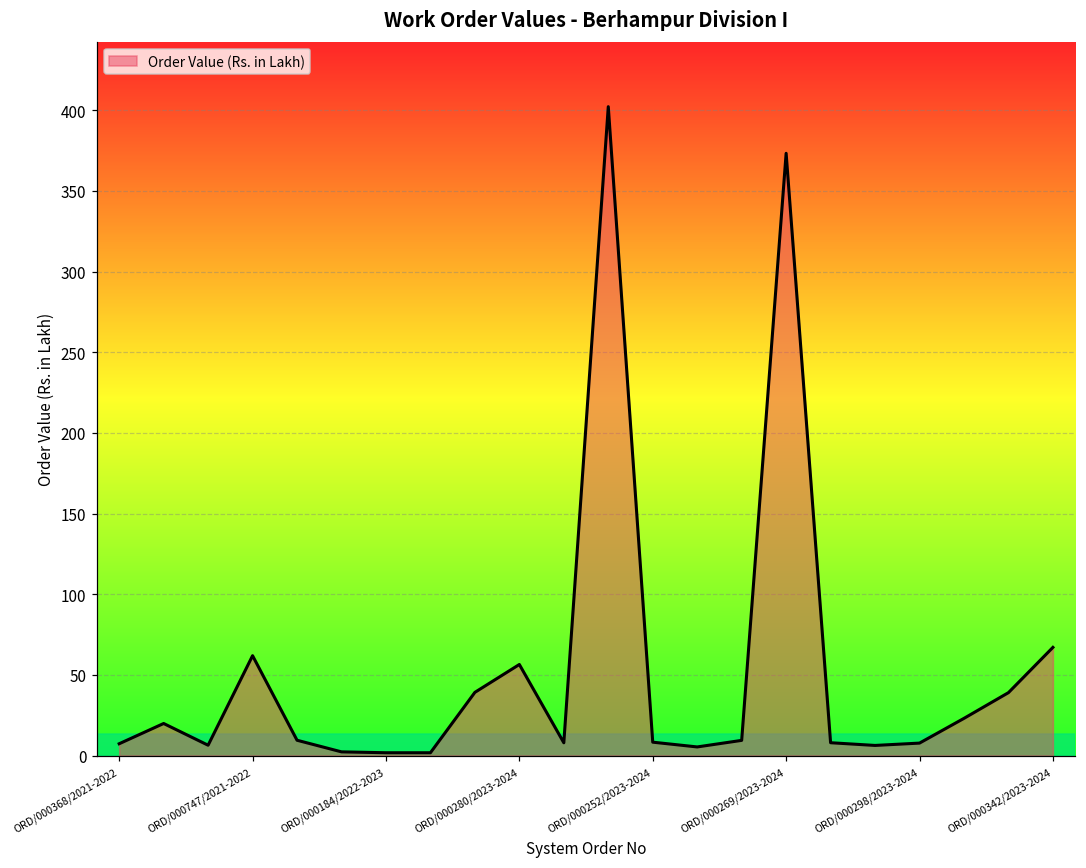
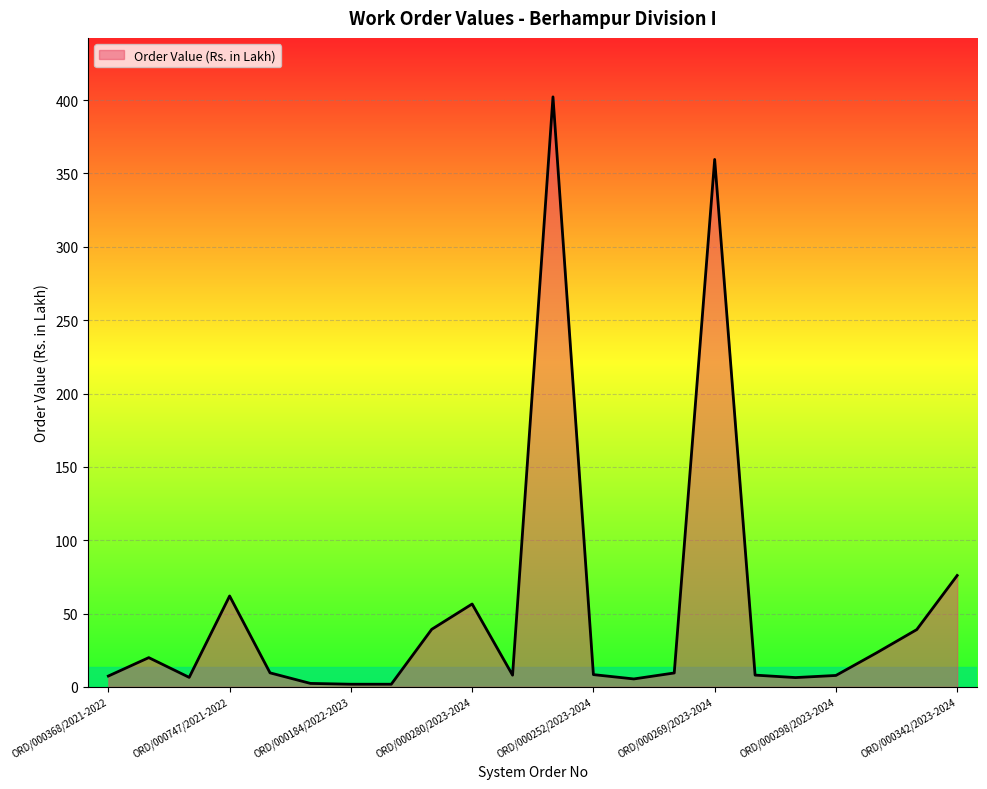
ORD/000269/2023-2024: 373 -> 360
ORD/000342/2023-2024: 67 -> 76
